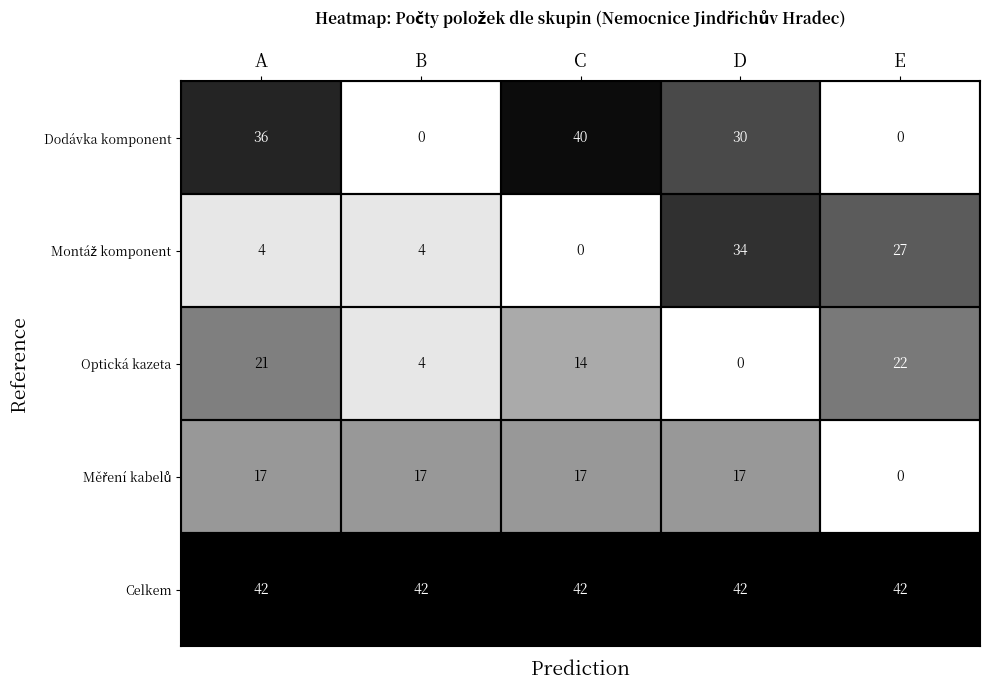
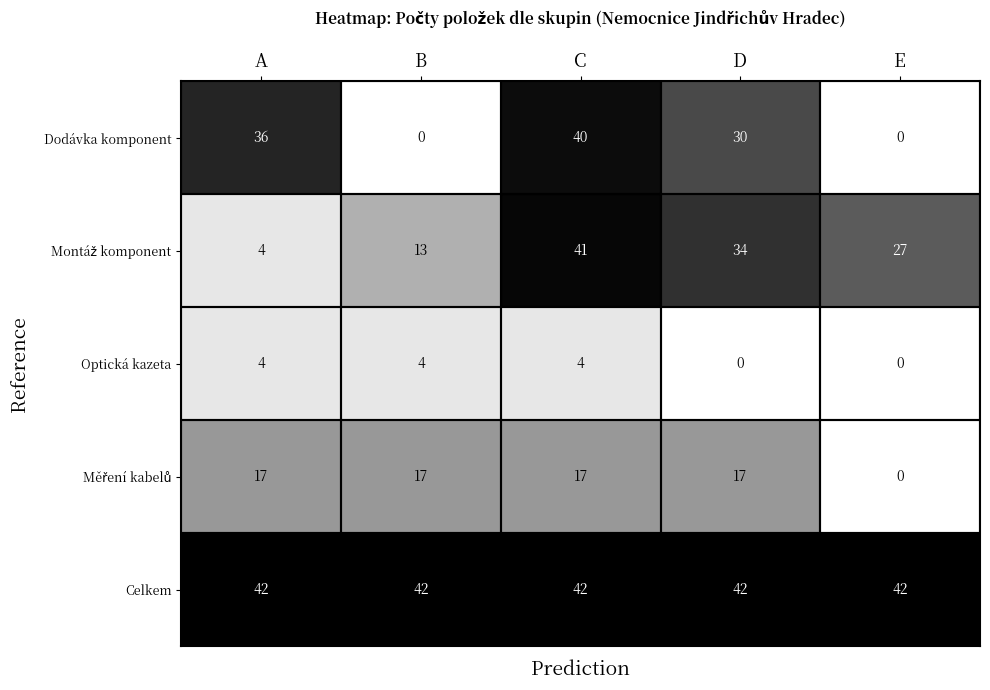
Montáž komponent, B: 4 -> 13
Montáž komponent, C: 0 -> 41
Optická kazeta, A: 21 -> 4
Optická kazeta, C: 14 -> 4
Optická kazeta, E: 22 -> 0
